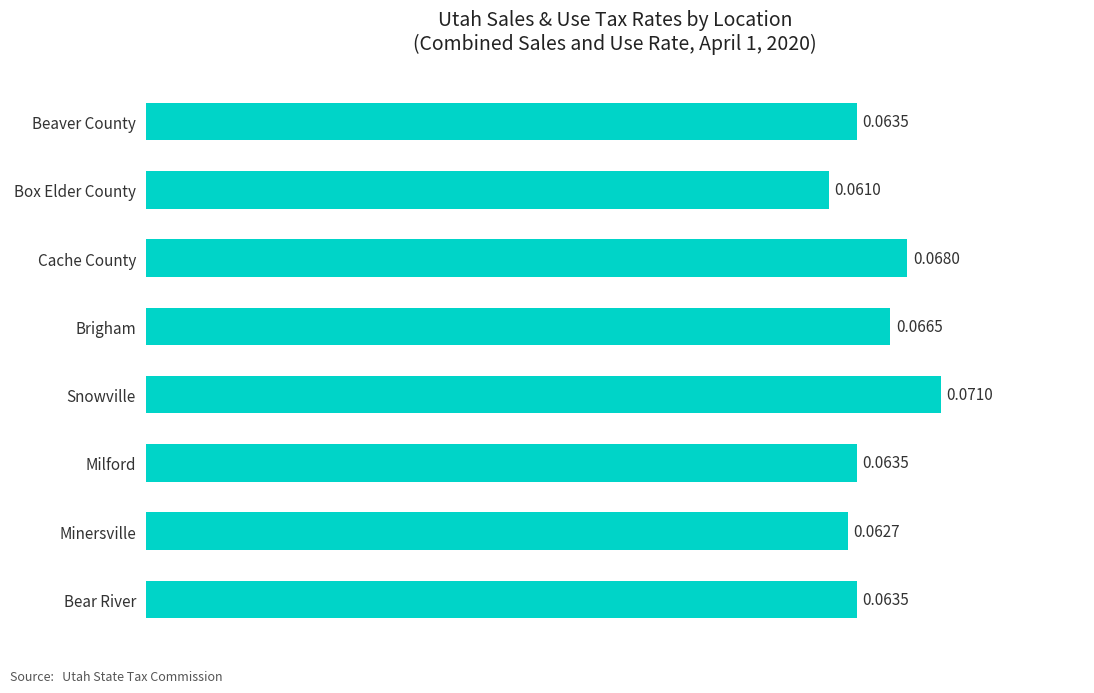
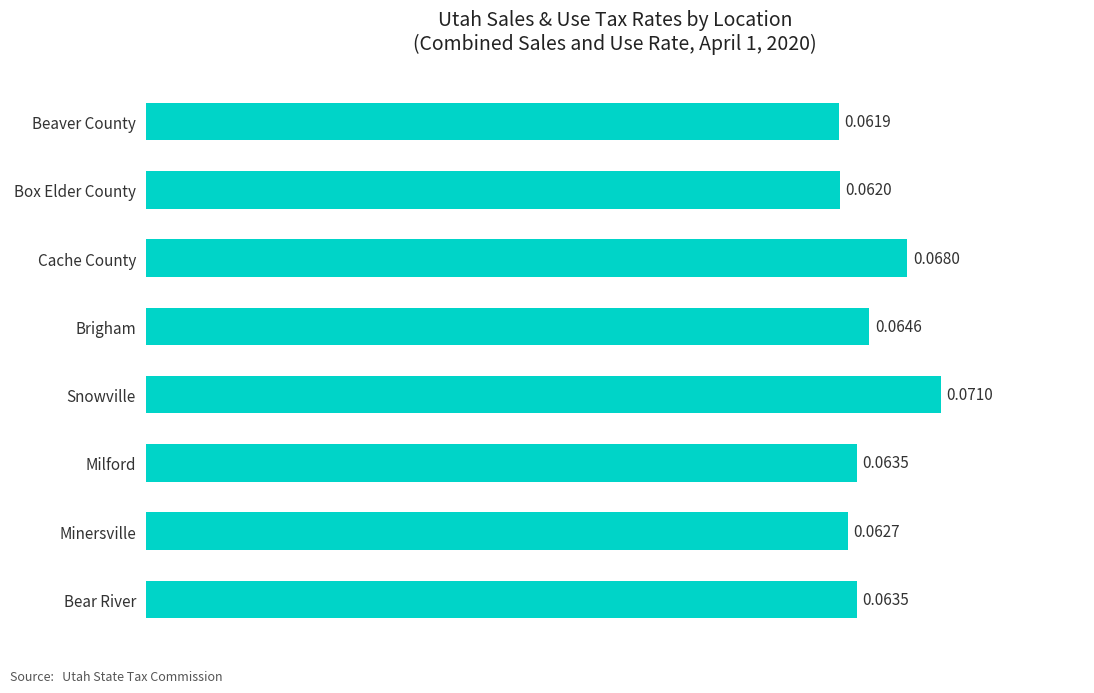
Beaver County: 0.0635 -> 0.0619
Box Elder County: 0.0610 -> 0.0620
Brigham: 0.0665 -> 0.0646
